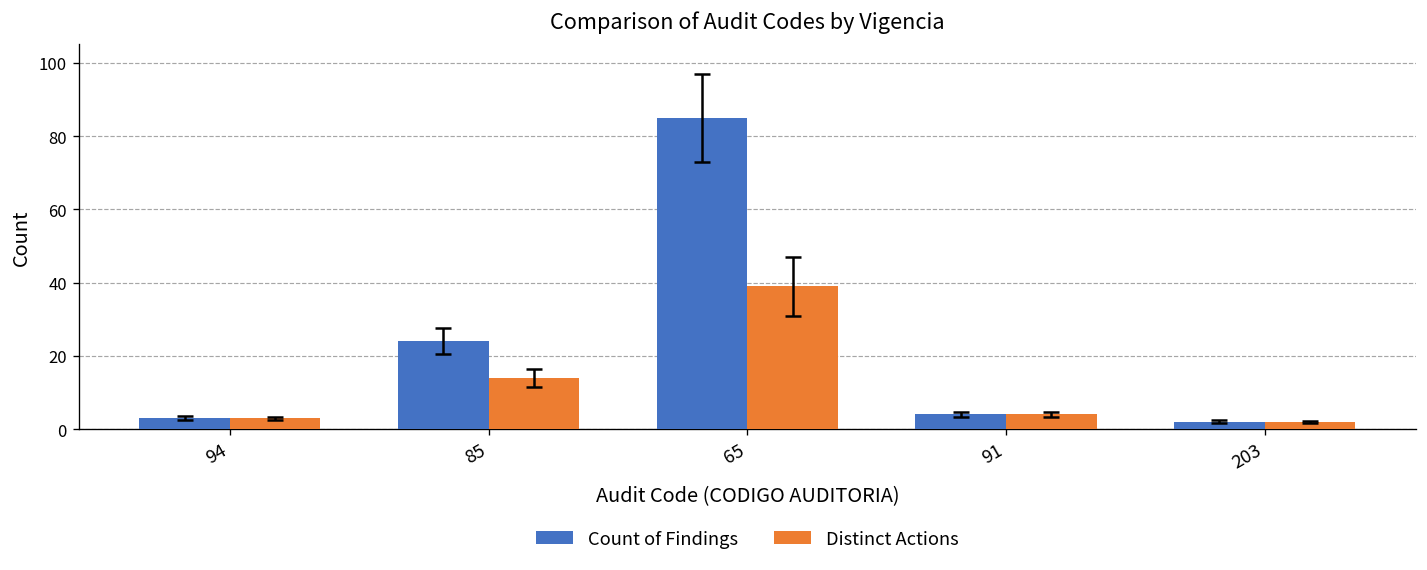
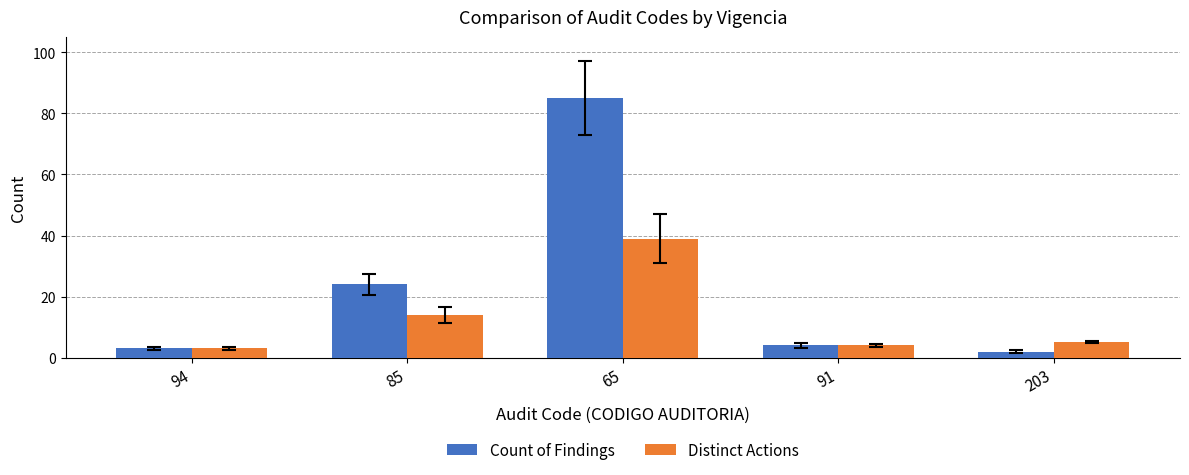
Distinct Actions, 203: 2 -> 5
